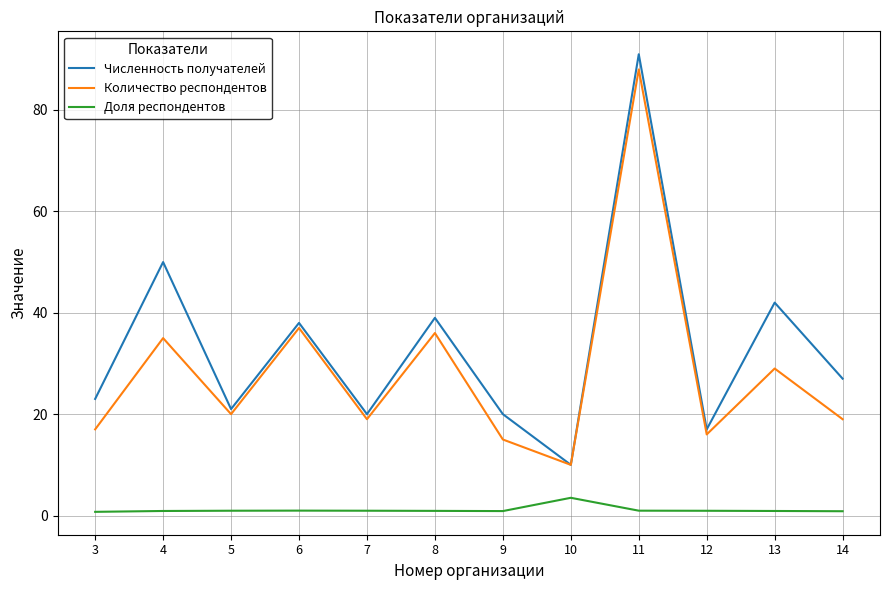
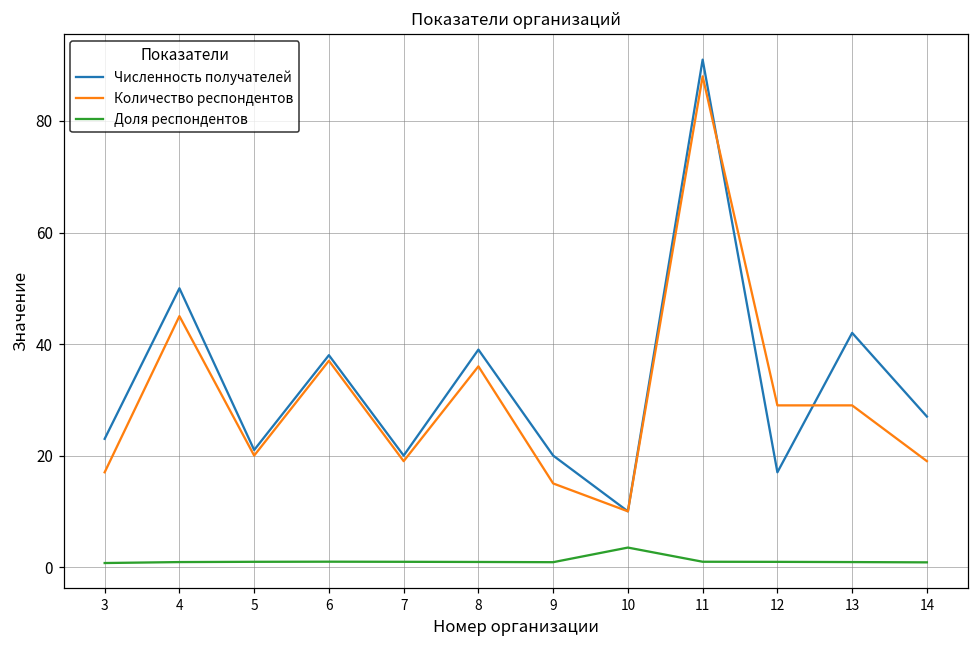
Количество респондентов, 4: 35 -> 45
Количество респондентов, 12: 16 -> 29
